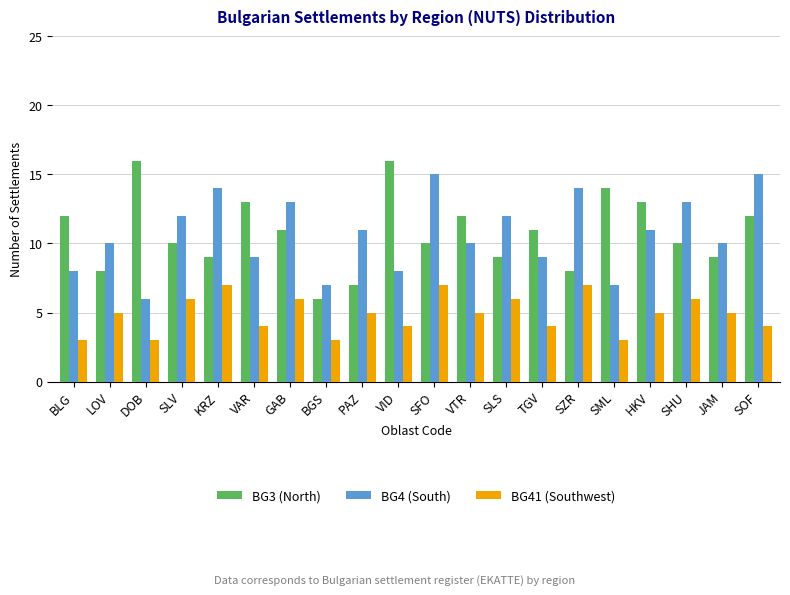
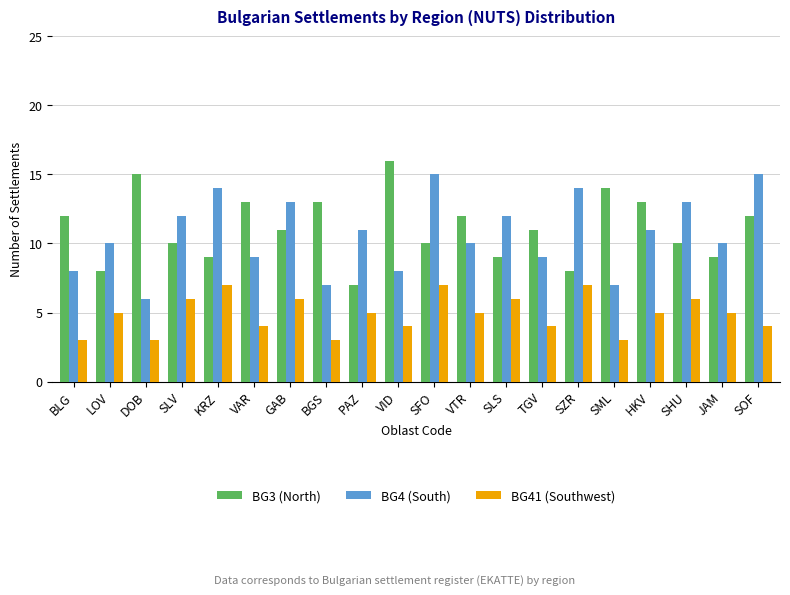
BG3 (North), DOB: 16 -> 15
BG3 (North), BGS: 6 -> 13
